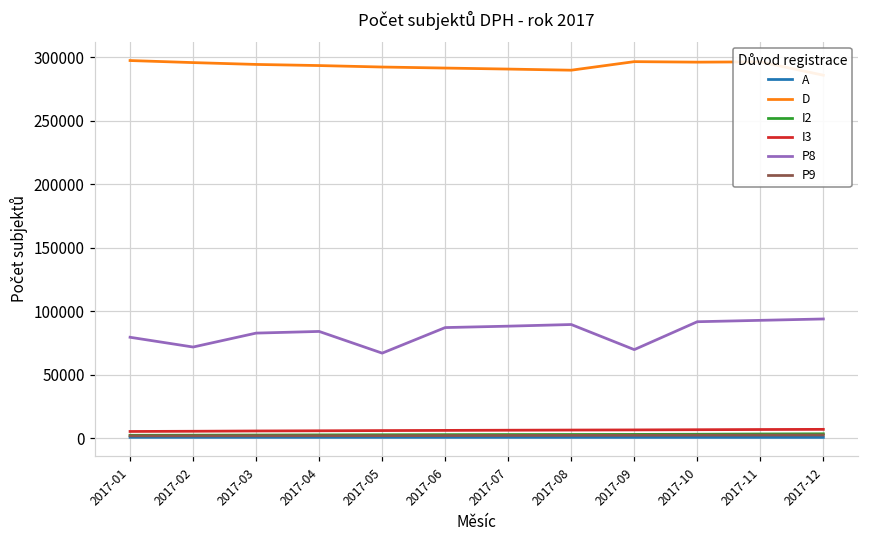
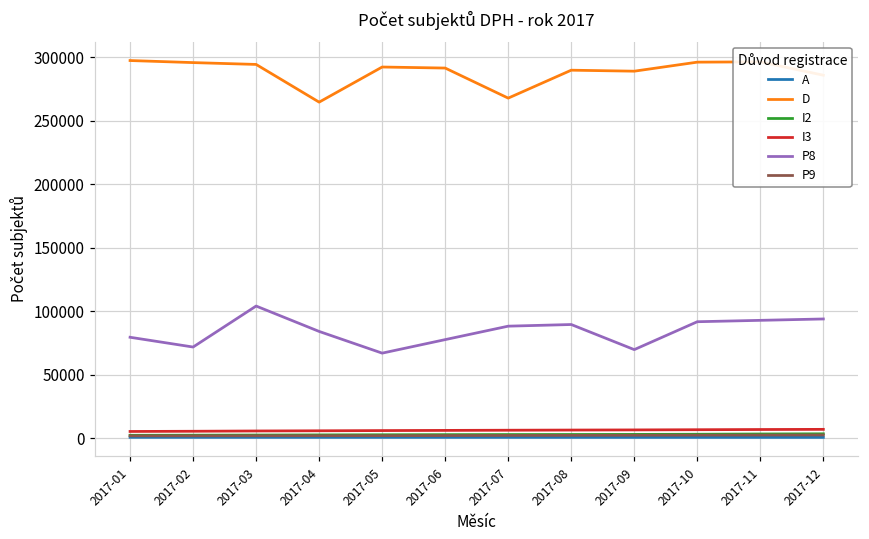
P8, 2017-03: 83000 -> 104000
D, 2017-04: 293000 -> 265000
P8, 2017-06: 87000 -> 78000
D, 2017-07: 291000 -> 268000
D, 2017-09: 297000 -> 289000
